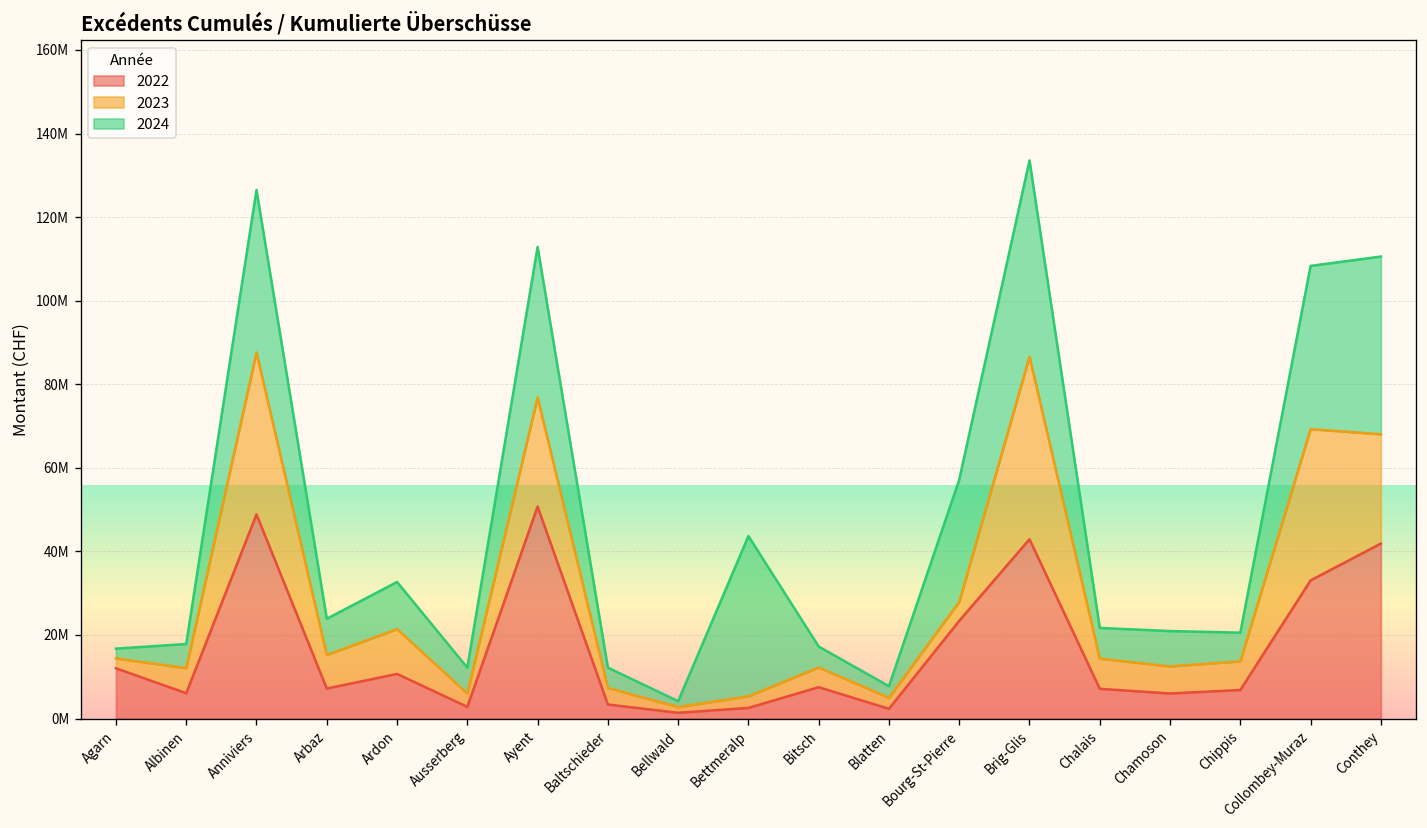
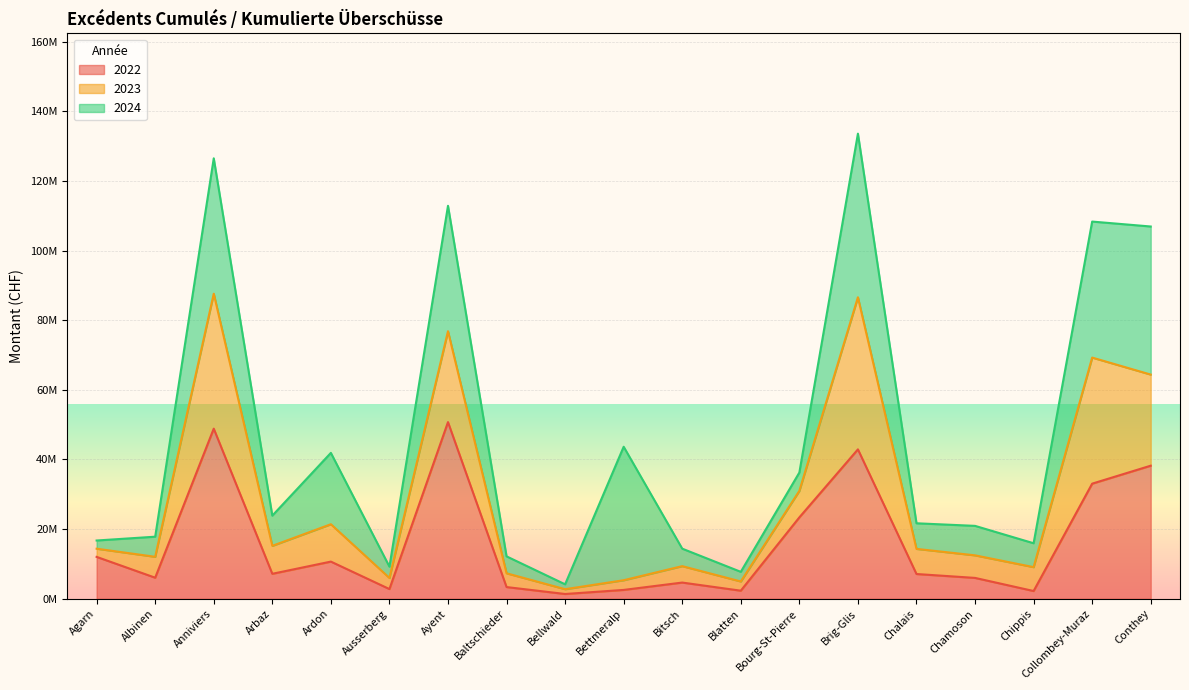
2024, Ardon: 11000000 -> 20000000
2024, Ausserberg: 6000000 -> 3000000
2022, Bitsch: 7000000 -> 5000000
2023, Bourg-St-Pierre: 5000000 -> 8000000
2024, Bourg-St-Pierre: 29000000 -> 5000000
2022, Chippis: 7000000 -> 2000000
2022, Conthey: 42000000 -> 38000000
